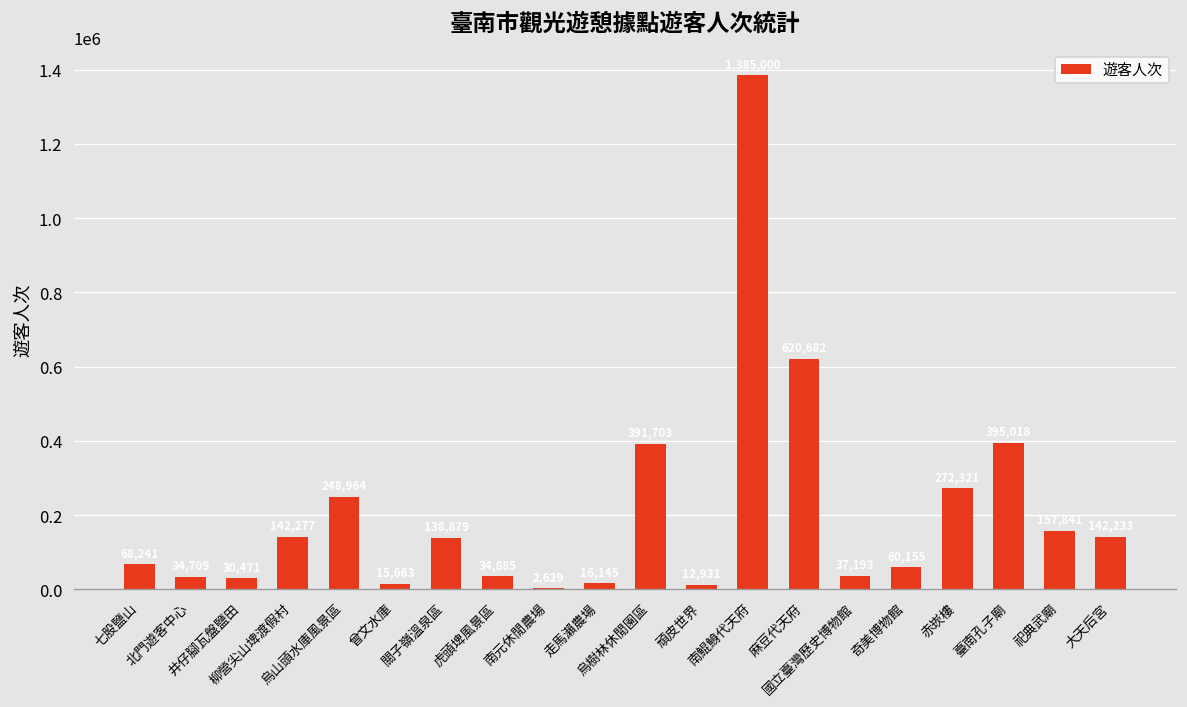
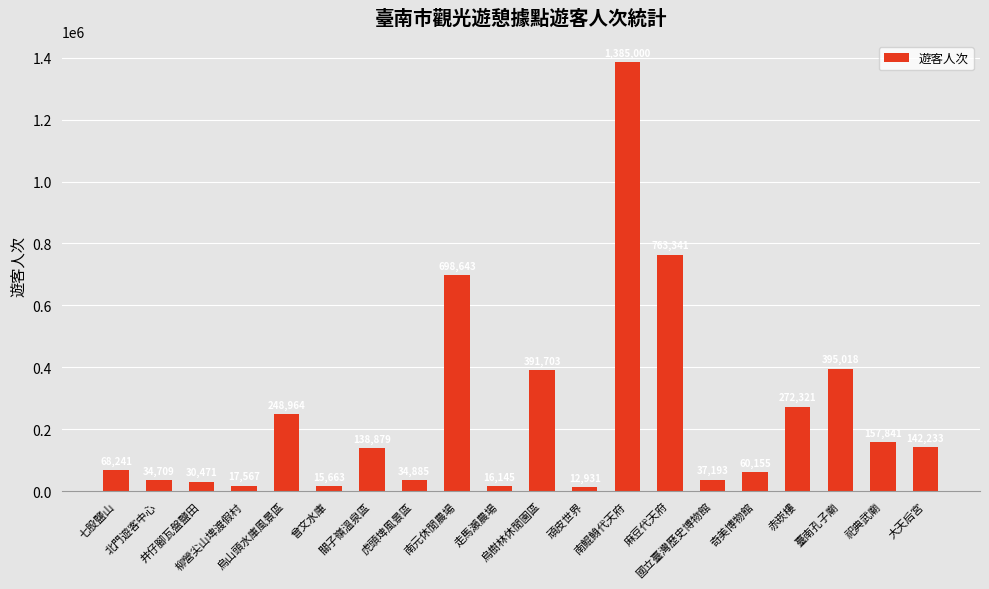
柳營尖山埤渡假村: 140000 -> 20000
南元休閒農場: 0 -> 700000
麻豆代天府: 620000 -> 760000
